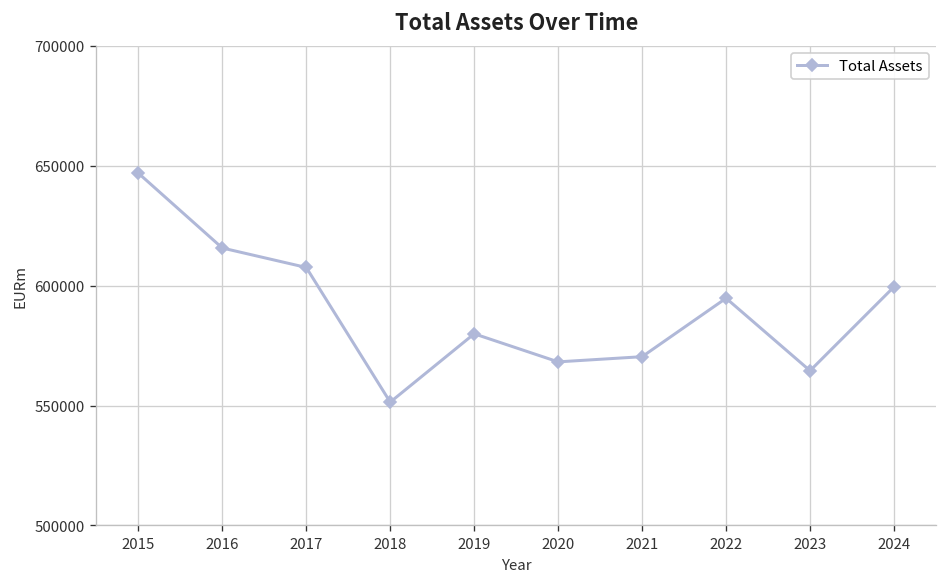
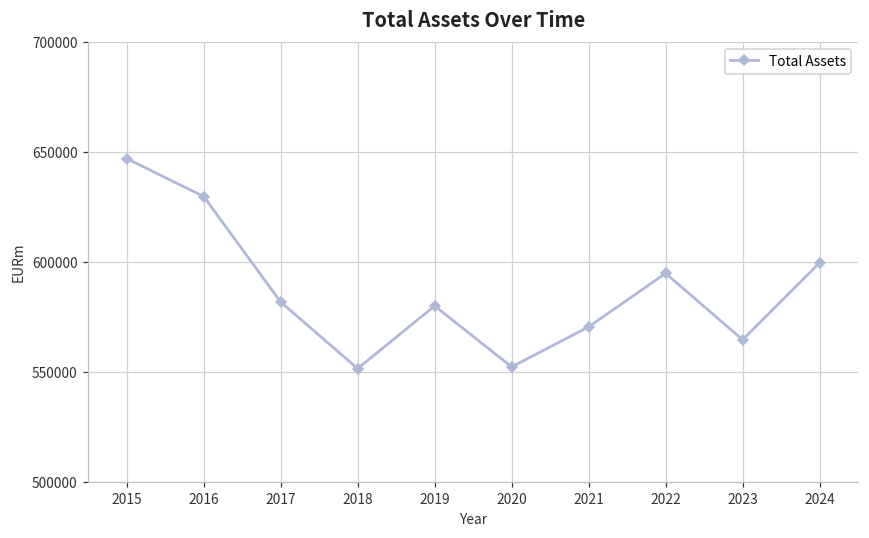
2016: 616000 -> 630000
2017: 608000 -> 582000
2020: 568000 -> 552000
